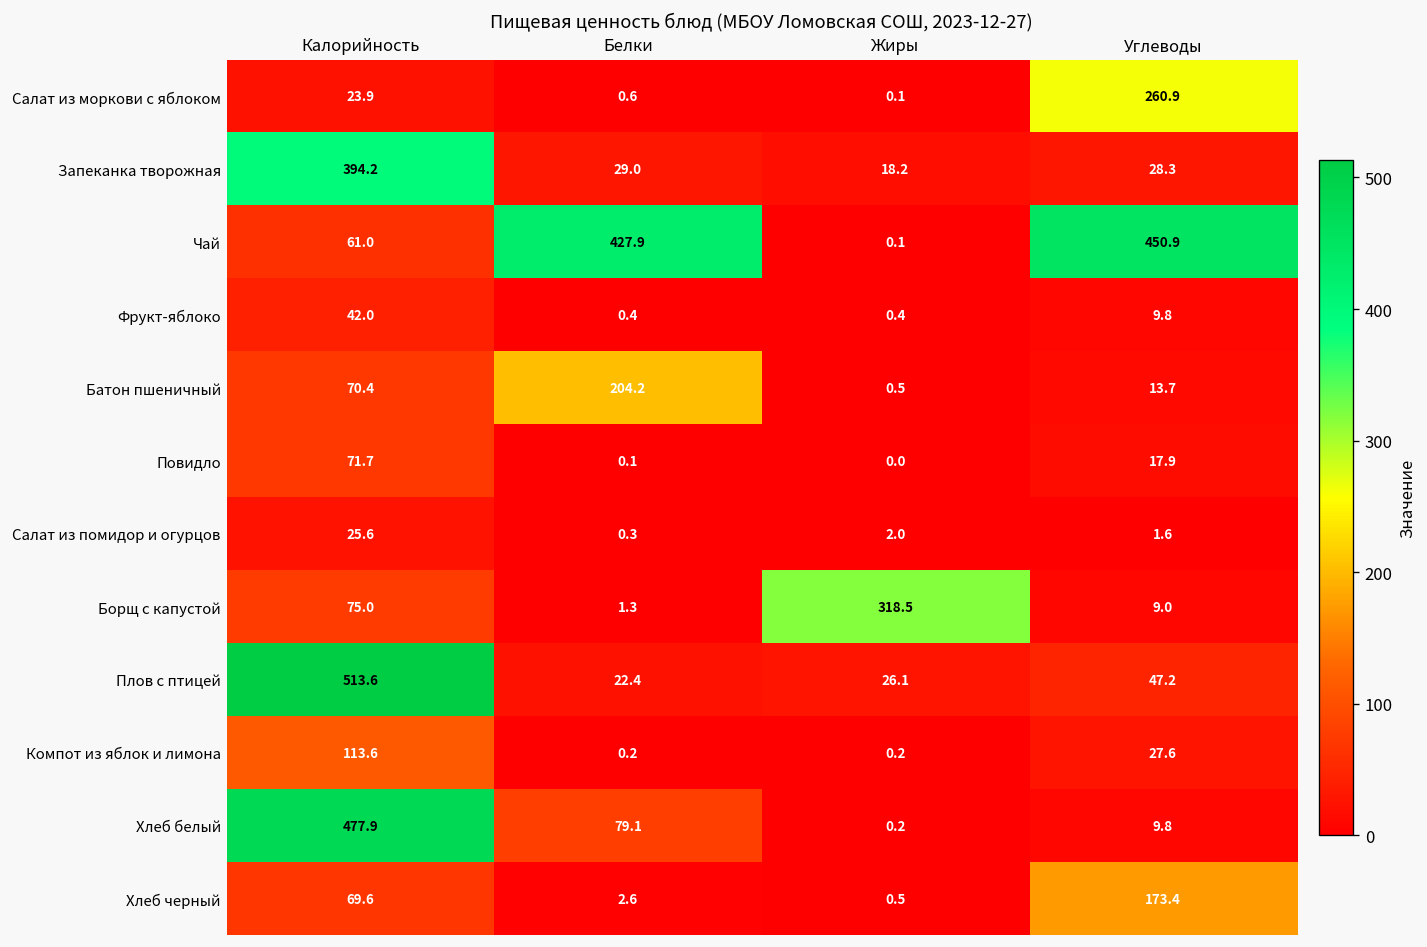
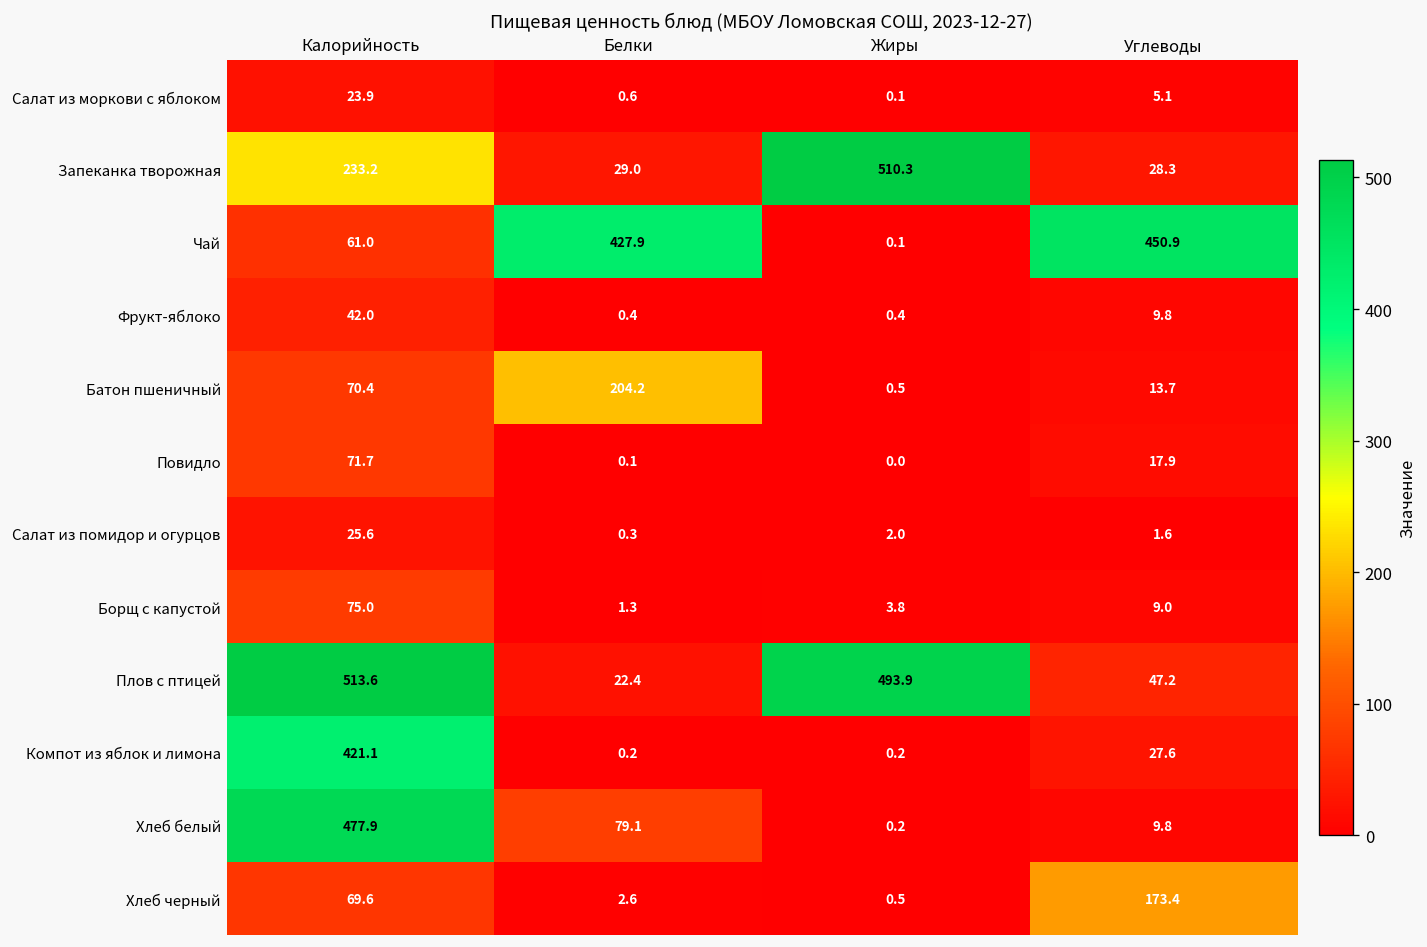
Салат из моркови с яблоком, Углеводы: 260.9 -> 5.1
Запеканка творожная, Калорийность: 394.2 -> 233.2
Запеканка творожная, Жиры: 18.2 -> 510.3
Борщ с капустой, Жиры: 318.5 -> 3.8
Плов с птицей, Жиры: 26.1 -> 493.9
Компот из яблок и лимона, Калорийность: 113.6 -> 421.1
